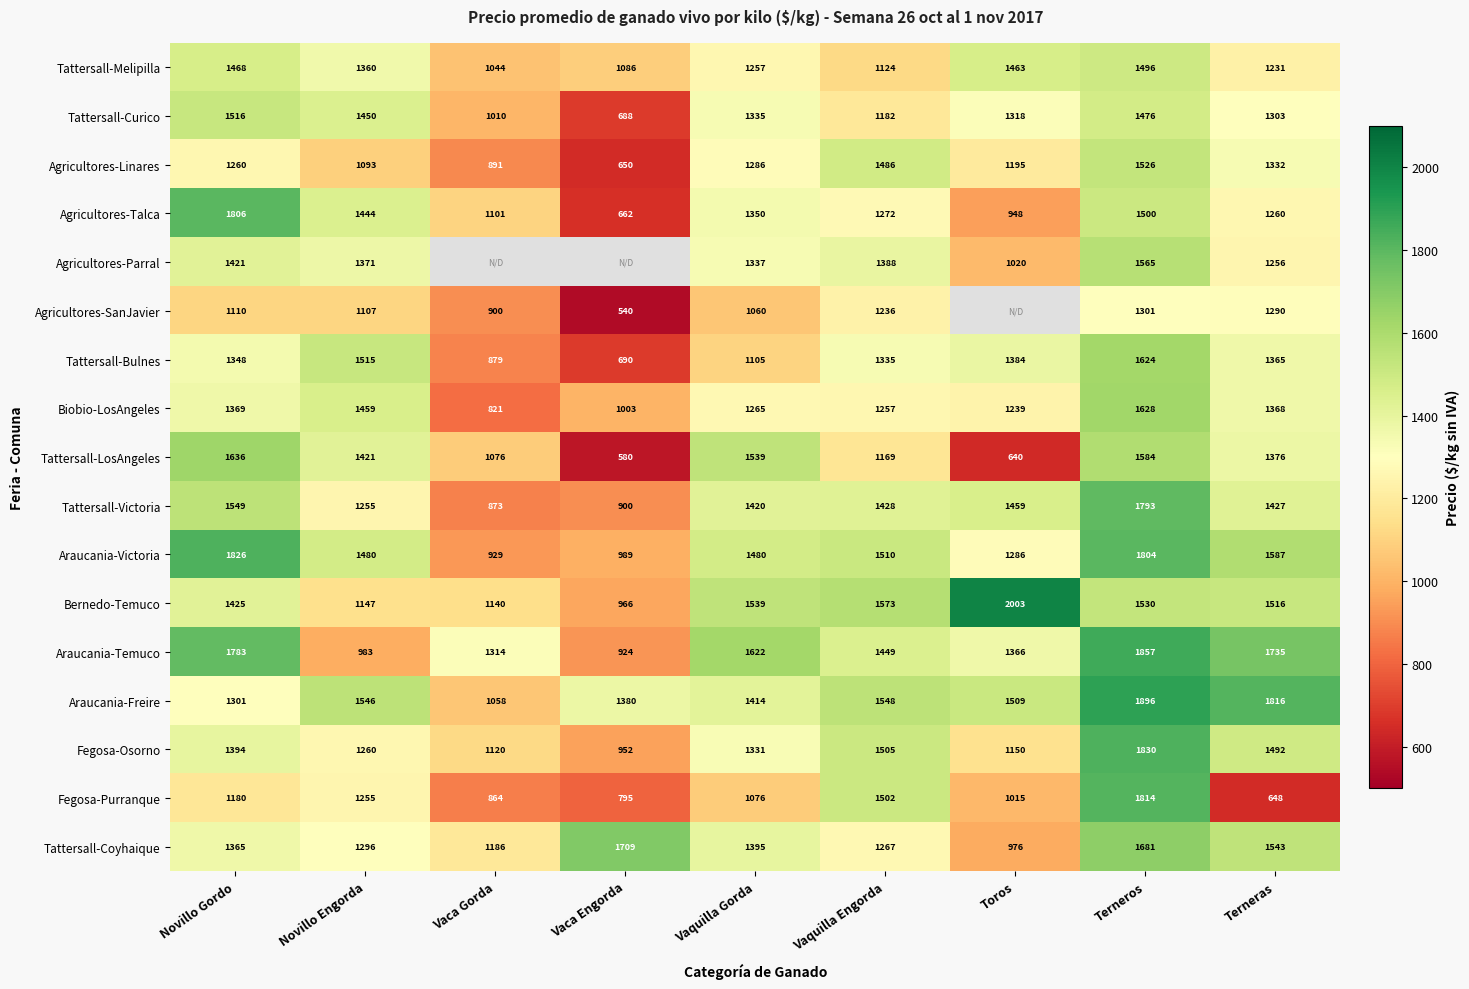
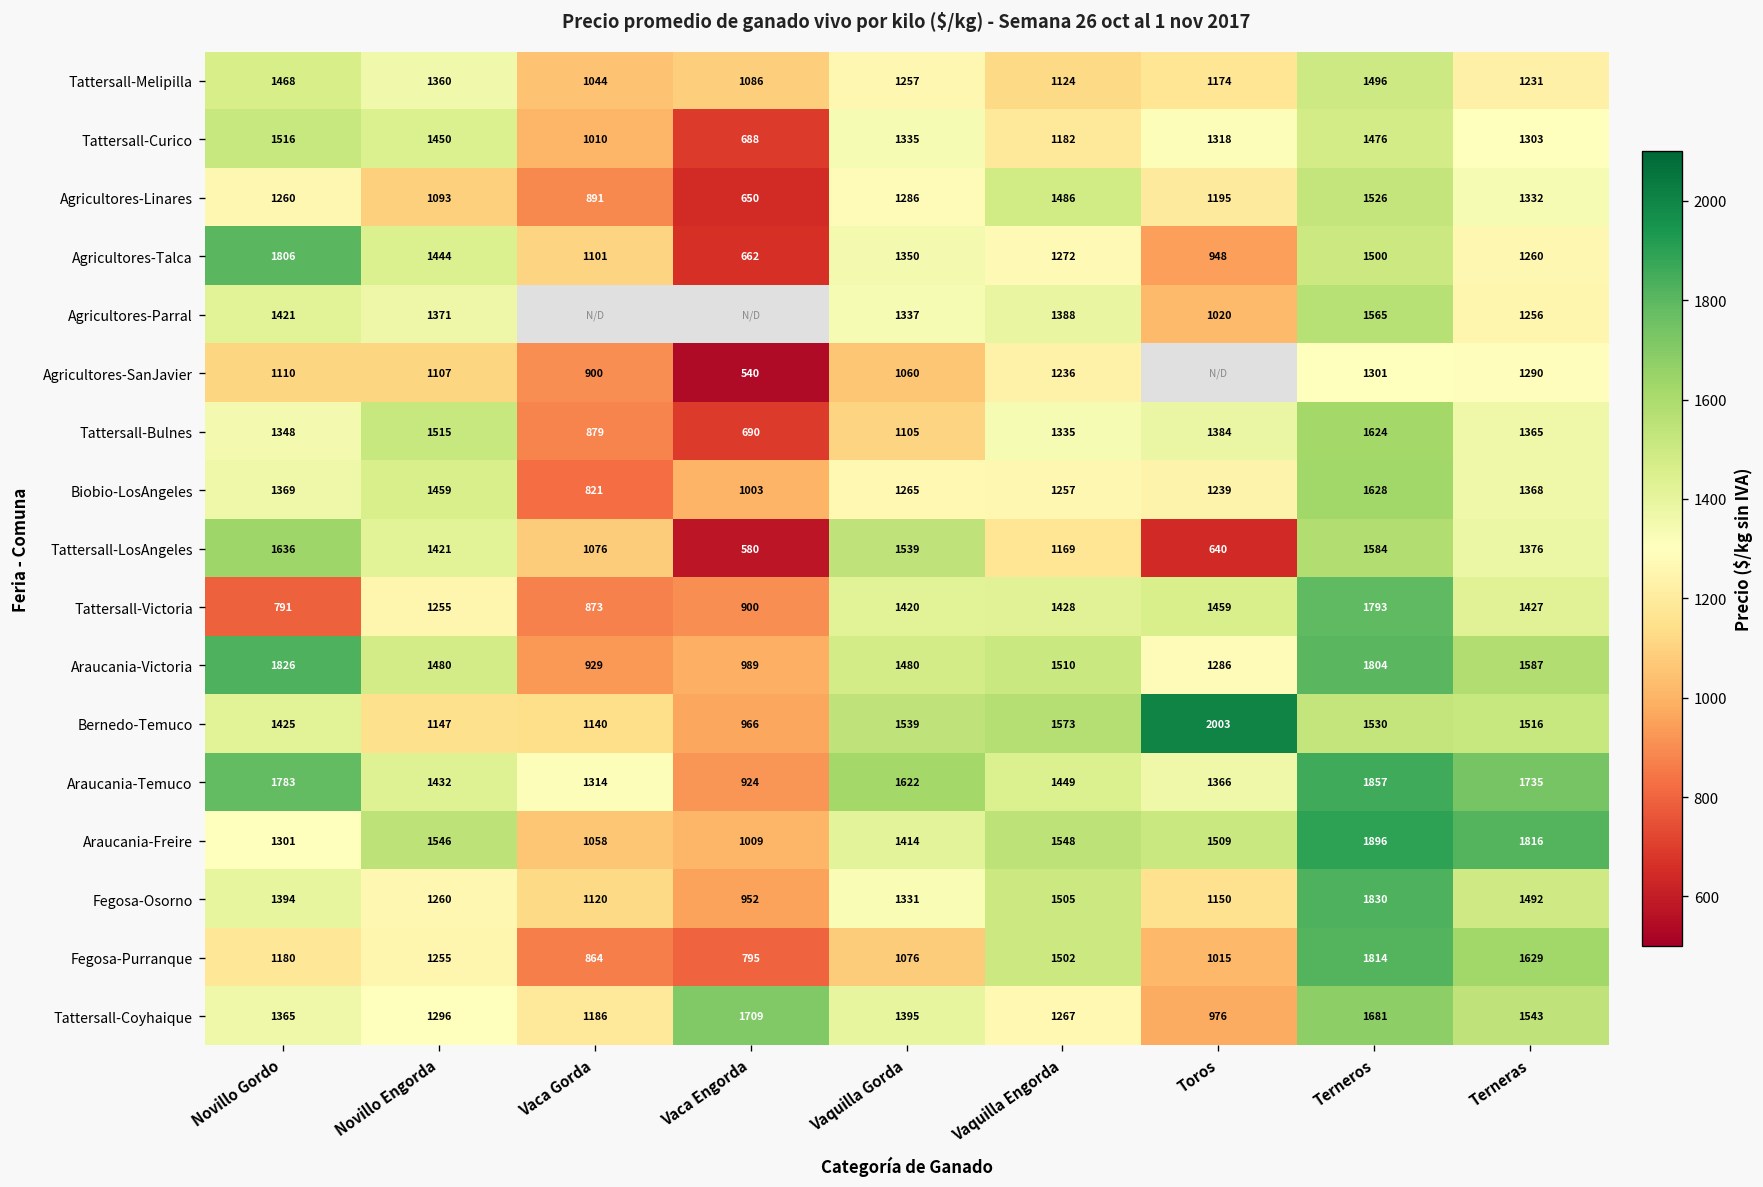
Tattersall-Melipilla, Toros: 1463 -> 1174
Tattersall-Victoria, Novillo Gordo: 1549 -> 791
Araucania-Temuco, Novillo Engorda: 983 -> 1432
Araucania-Freire, Vaca Engorda: 1380 -> 1009
Fegosa-Purranque, Terneras: 648 -> 1629
